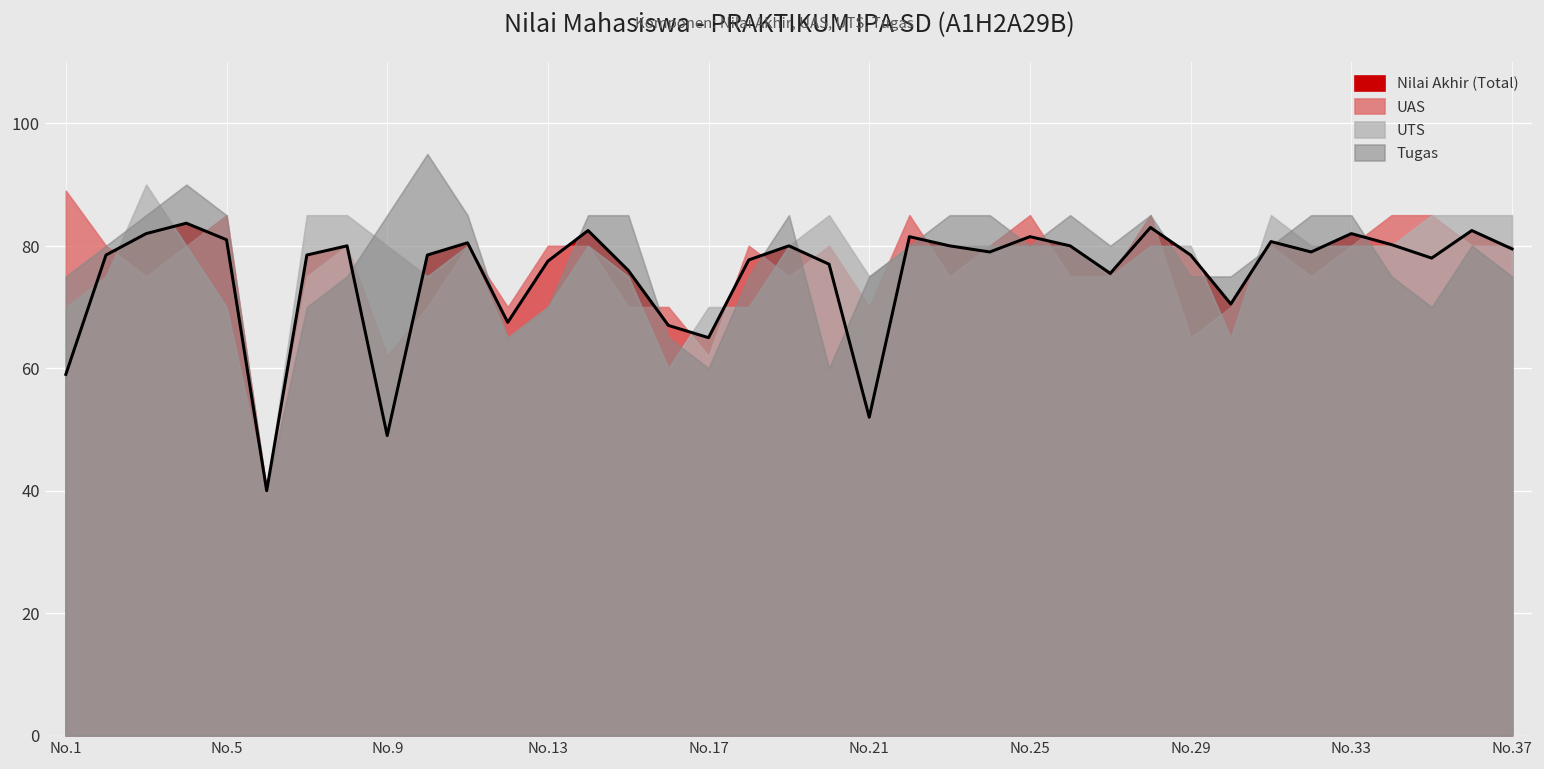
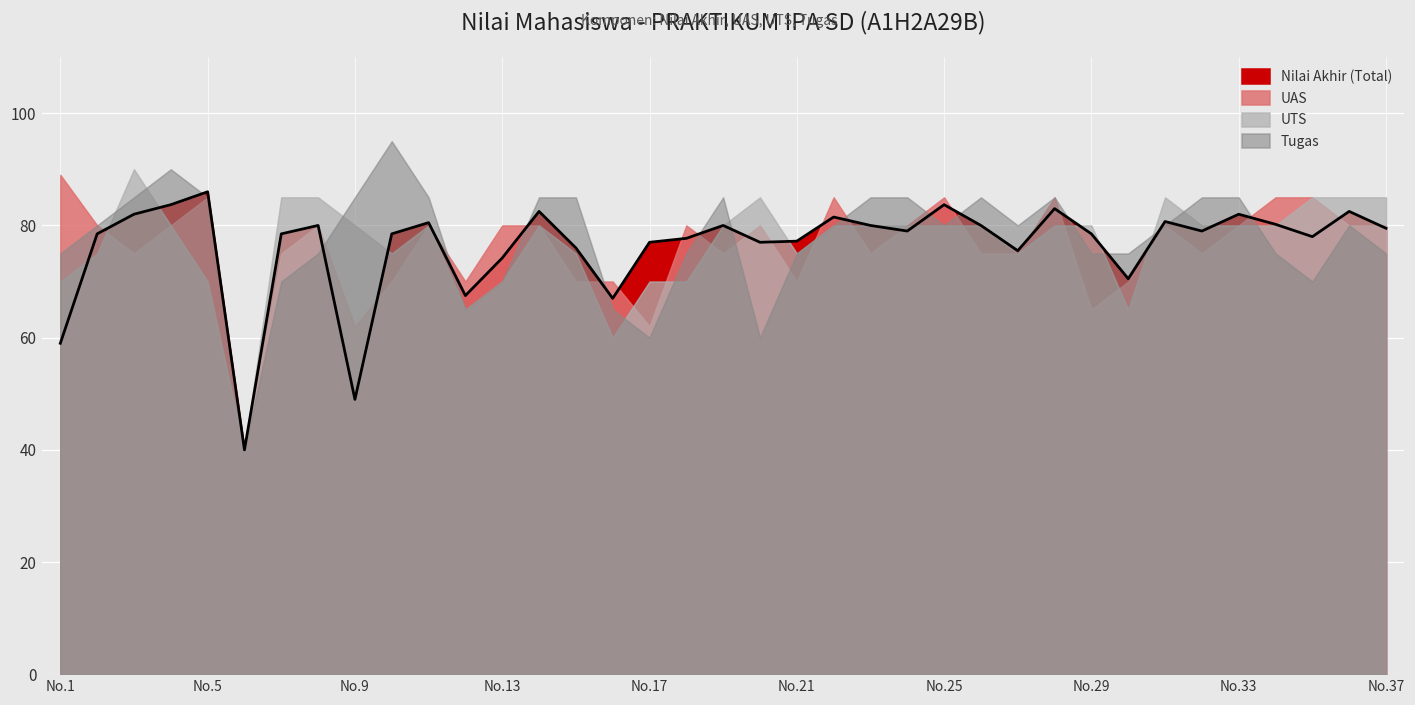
Nilai Akhir (Total), No.5: 81 -> 86
Nilai Akhir (Total), No.13: 78 -> 74
Nilai Akhir (Total), No.17: 65 -> 77
Nilai Akhir (Total), No.21: 52 -> 77
Nilai Akhir (Total), No.25: 82 -> 84
